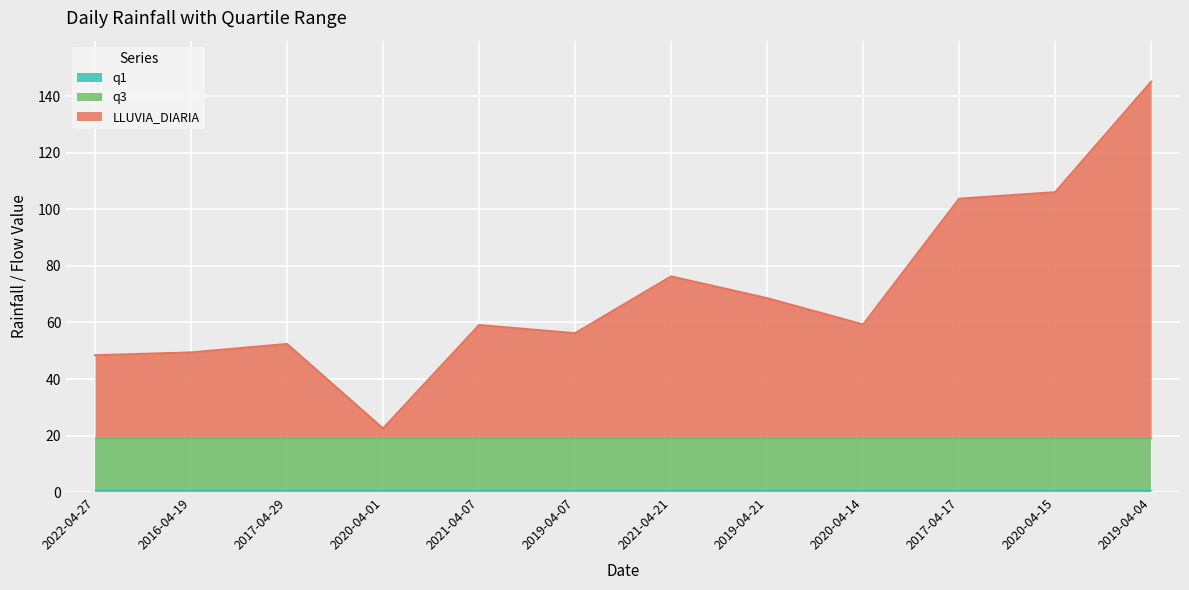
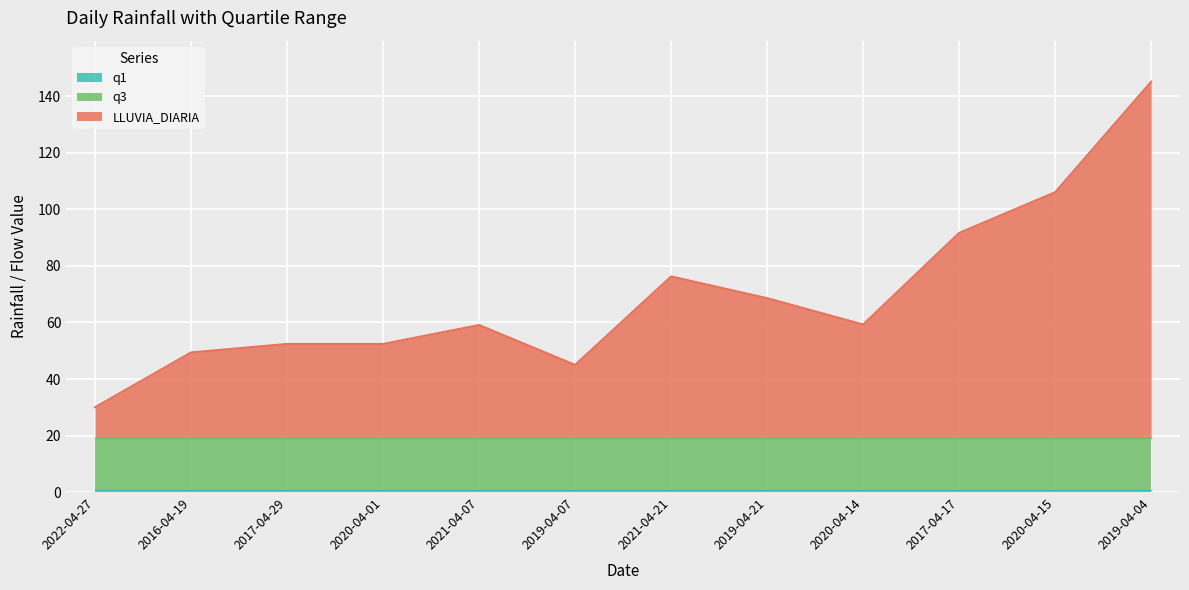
LLUVIA_DIARIA, 2022-04-27: 48 -> 30
LLUVIA_DIARIA, 2020-04-01: 23 -> 52
LLUVIA_DIARIA, 2019-04-07: 56 -> 45
LLUVIA_DIARIA, 2017-04-17: 104 -> 92
